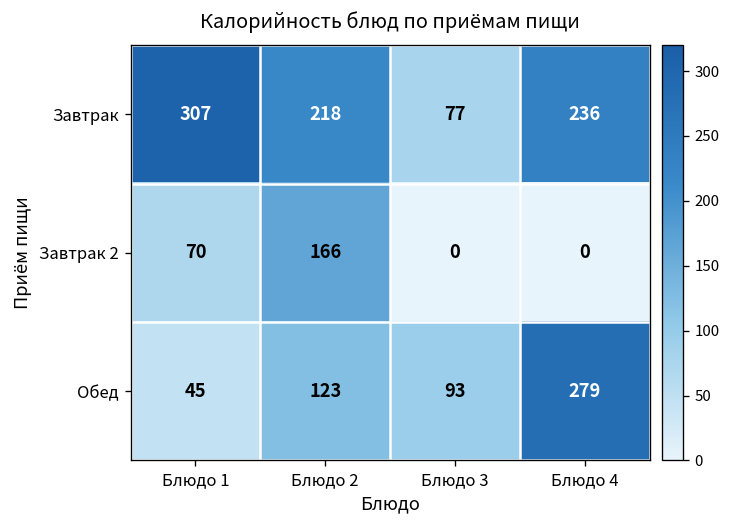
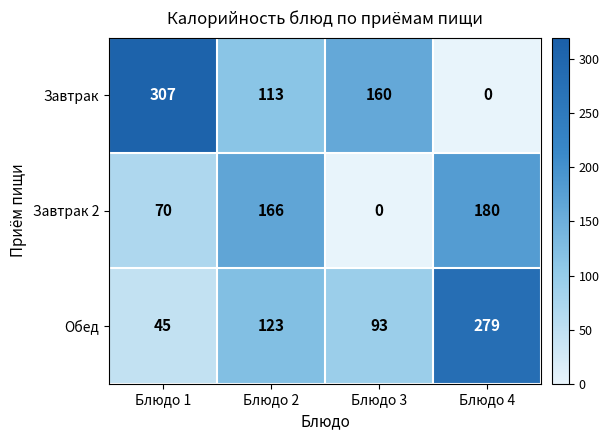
Завтрак, Блюдо 2: 218 -> 113
Завтрак, Блюдо 3: 77 -> 160
Завтрак, Блюдо 4: 236 -> 0
Завтрак 2, Блюдо 4: 0 -> 180
